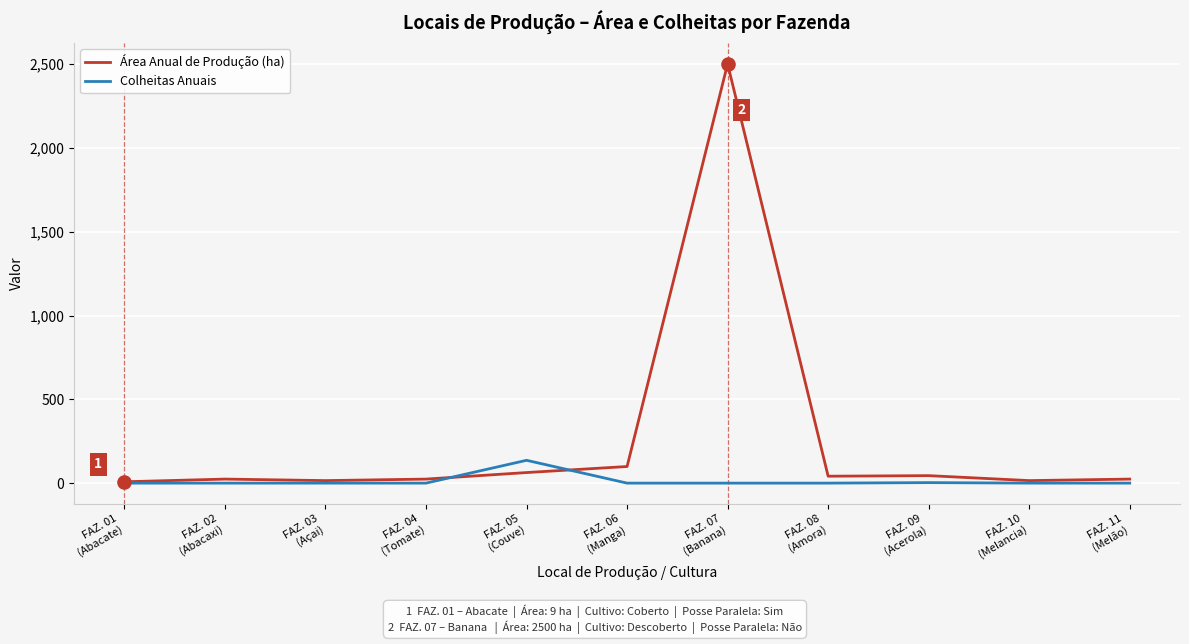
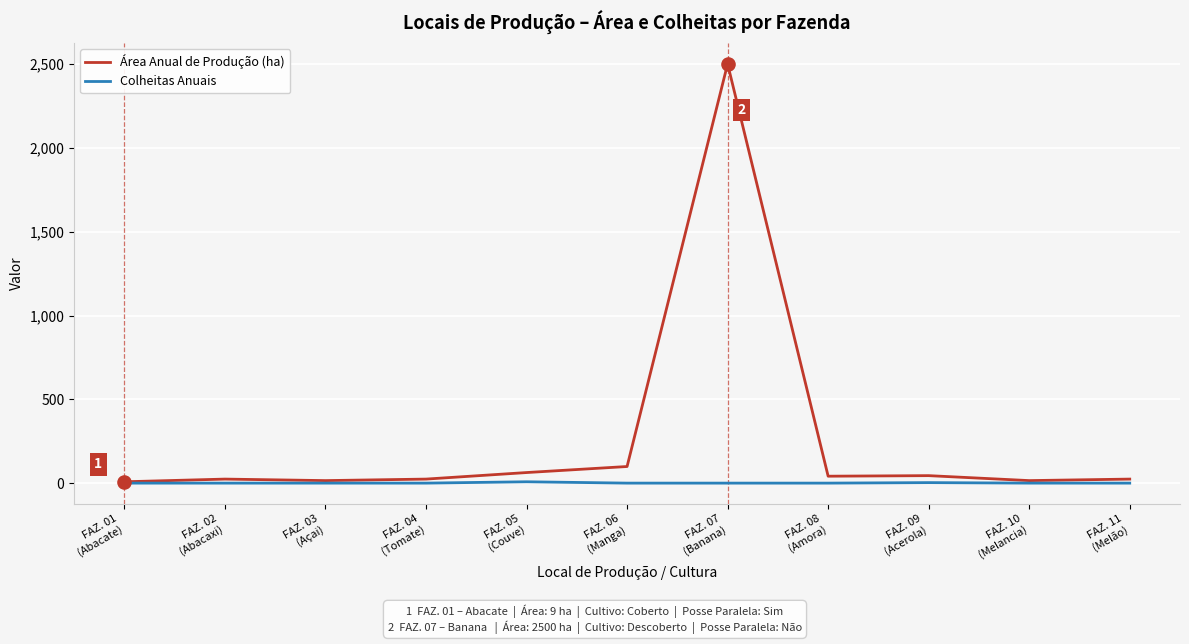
Colheitas Anuais, FAZ. 05 (Couve): 140 -> 10
